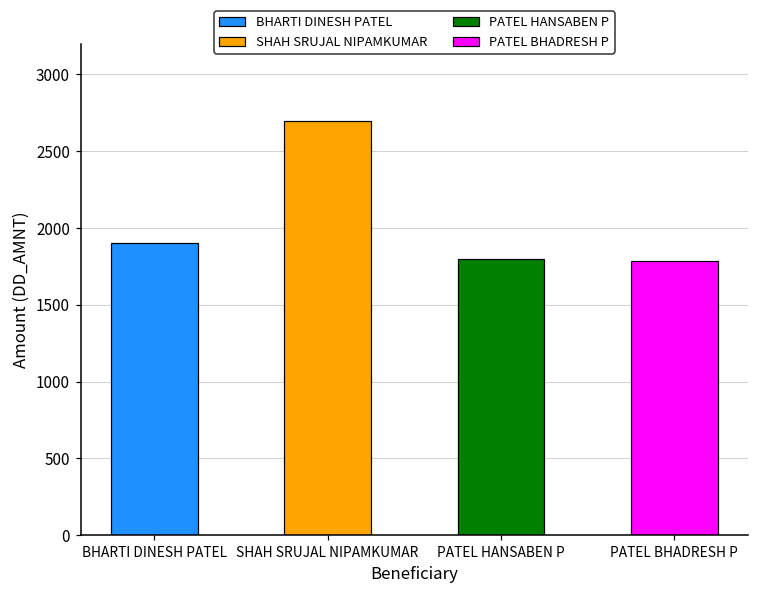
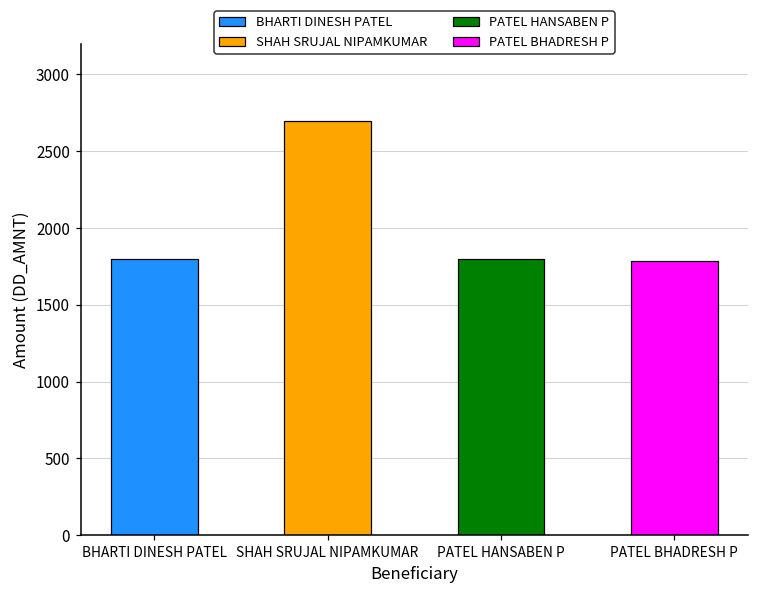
BHARTI DINESH PATEL: 1900 -> 1800
